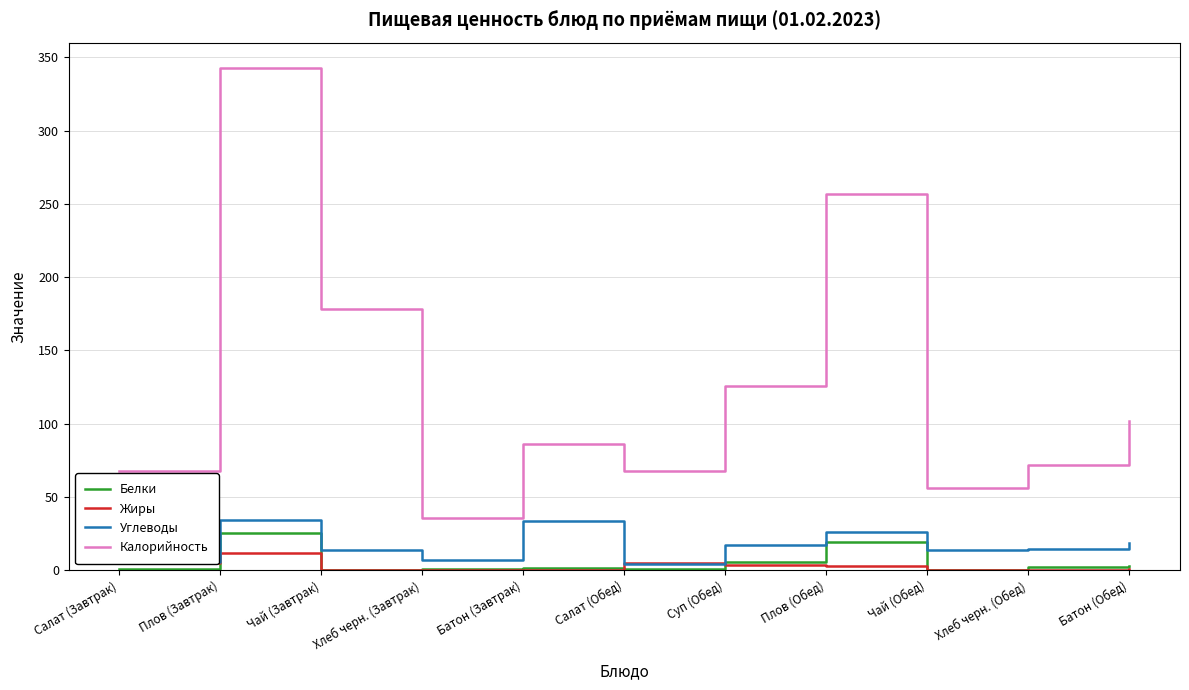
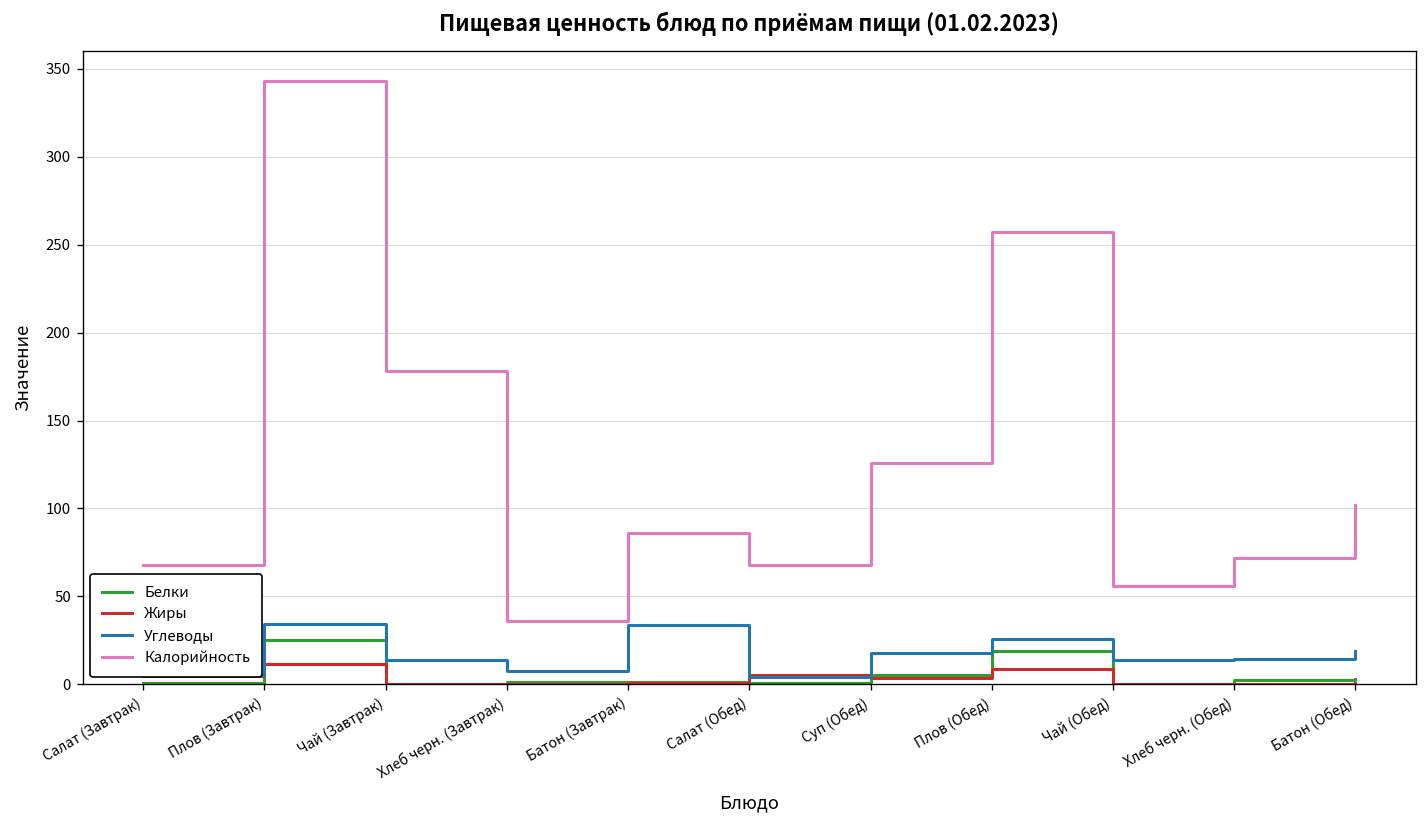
Жиры, Плов (Обед): 3 -> 9
